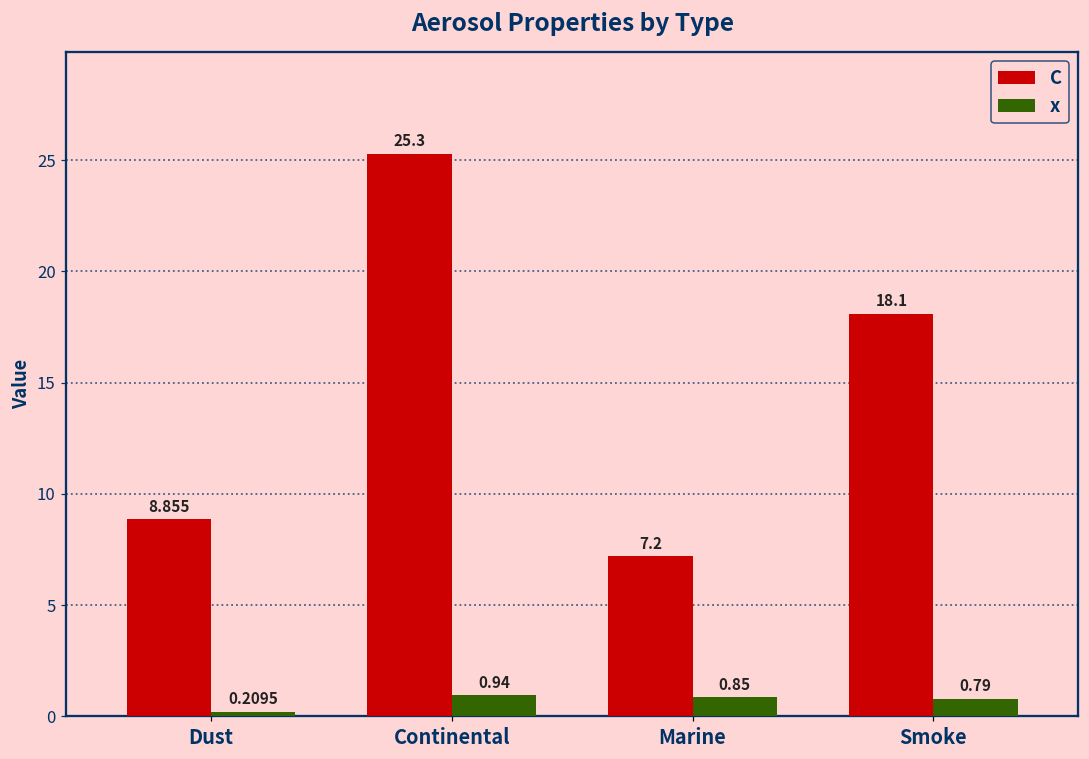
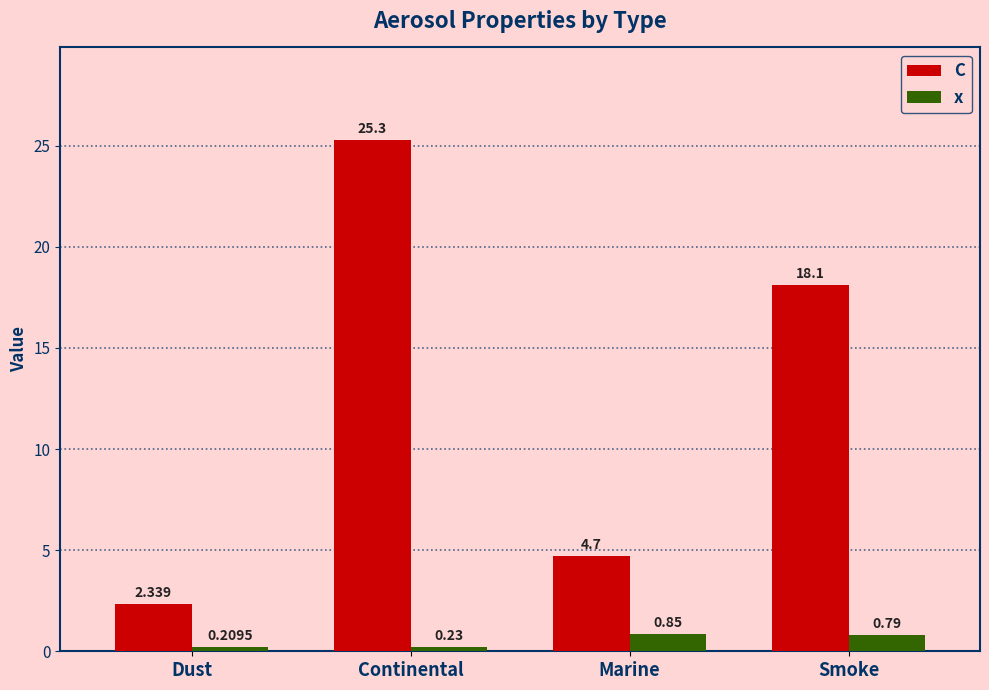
C, Dust: 8.855 -> 2.339
x, Continental: 0.94 -> 0.23
C, Marine: 7.2 -> 4.7
